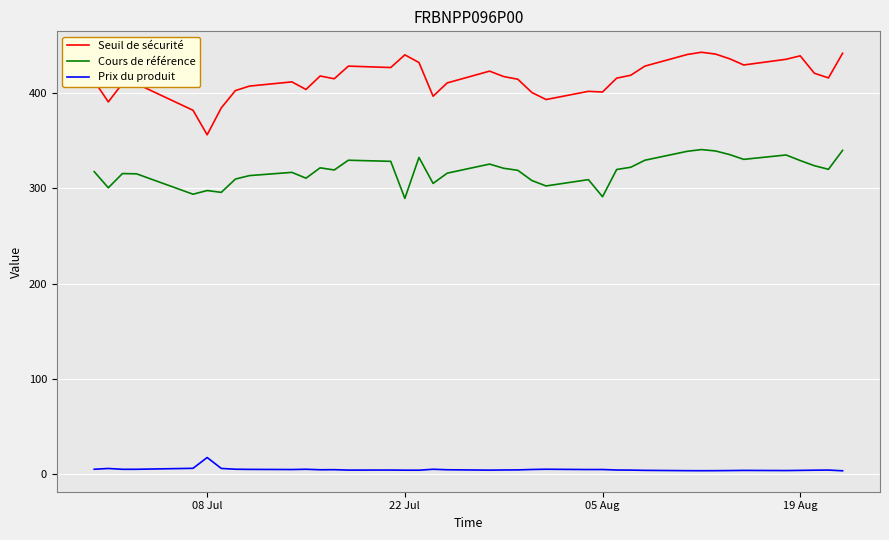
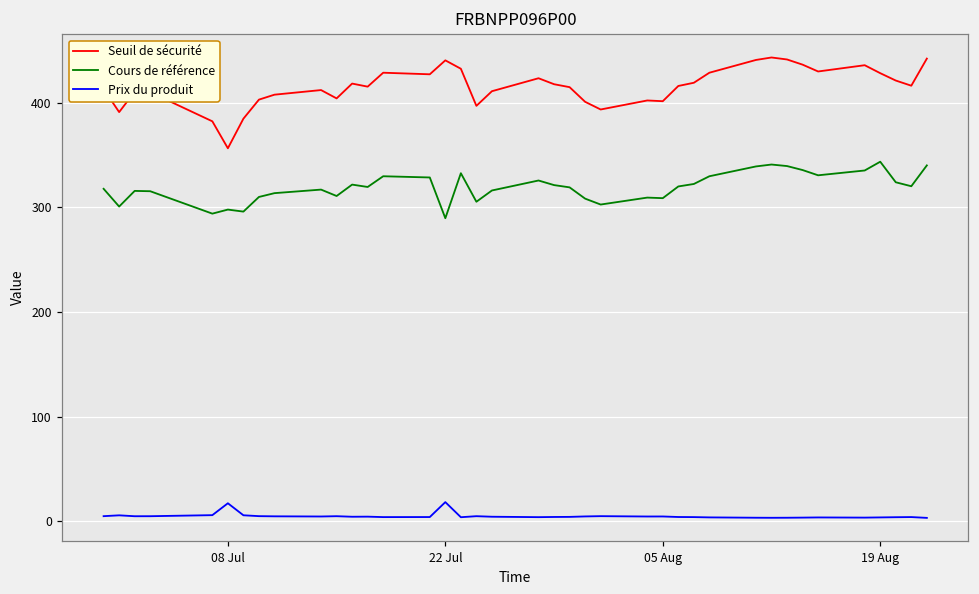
Prix du produit, 22 Jul: 0 -> 20
Cours de référence, 05 Aug: 290 -> 310
Seuil de sécurité, 19 Aug: 440 -> 430
Cours de référence, 19 Aug: 330 -> 340
